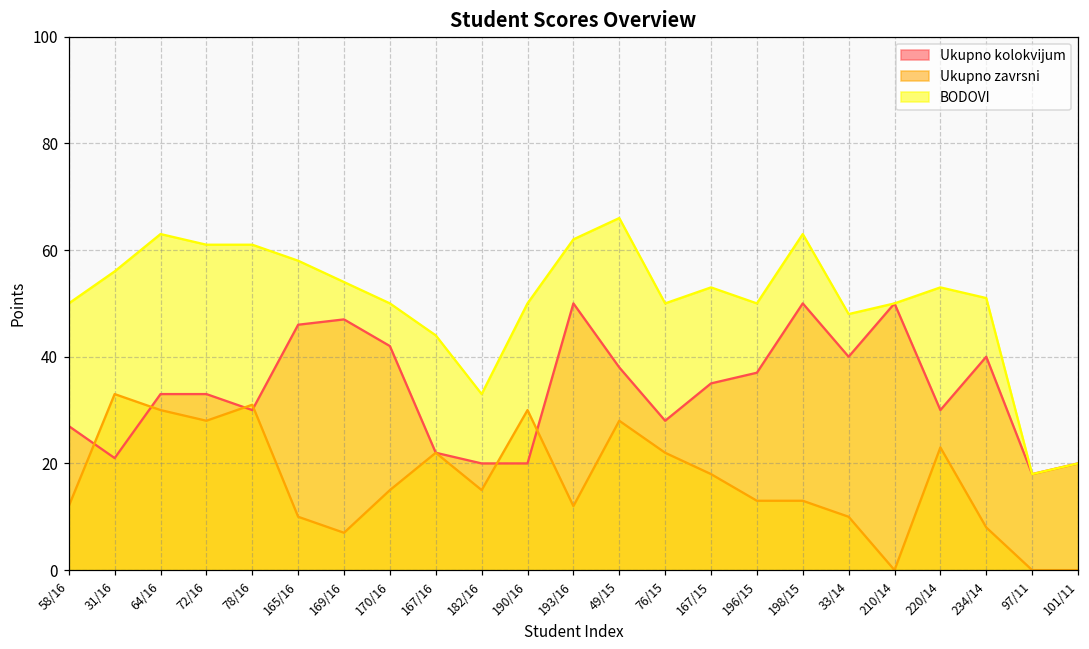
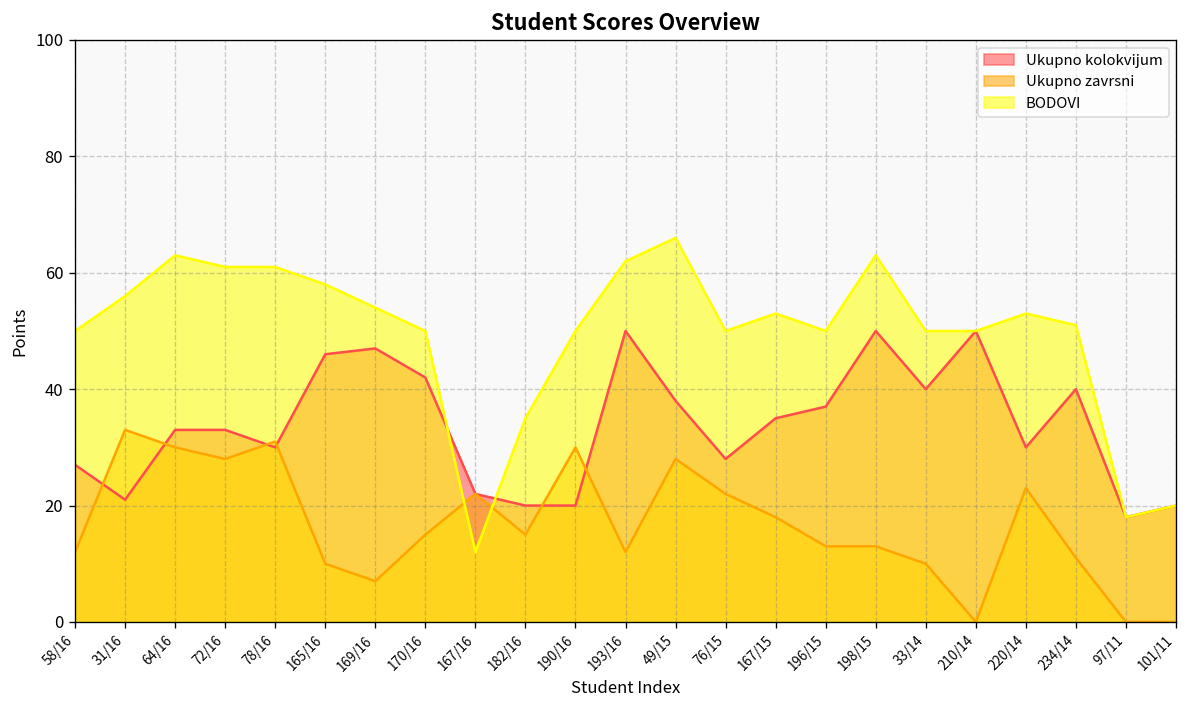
BODOVI, 167/16: 44 -> 12
BODOVI, 182/16: 33 -> 35
BODOVI, 33/14: 48 -> 50
Ukupno zavrsni, 234/14: 8 -> 11
